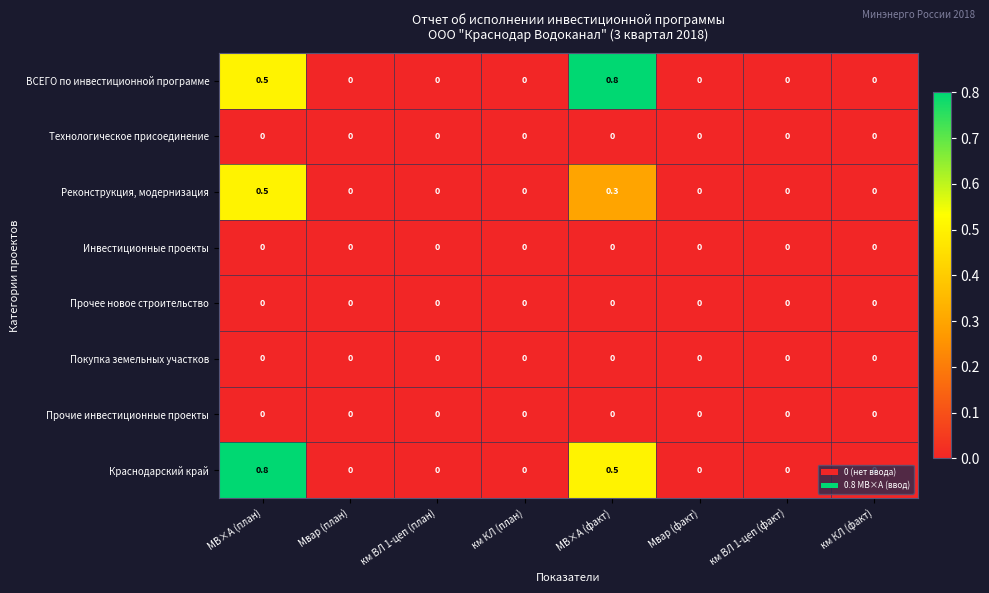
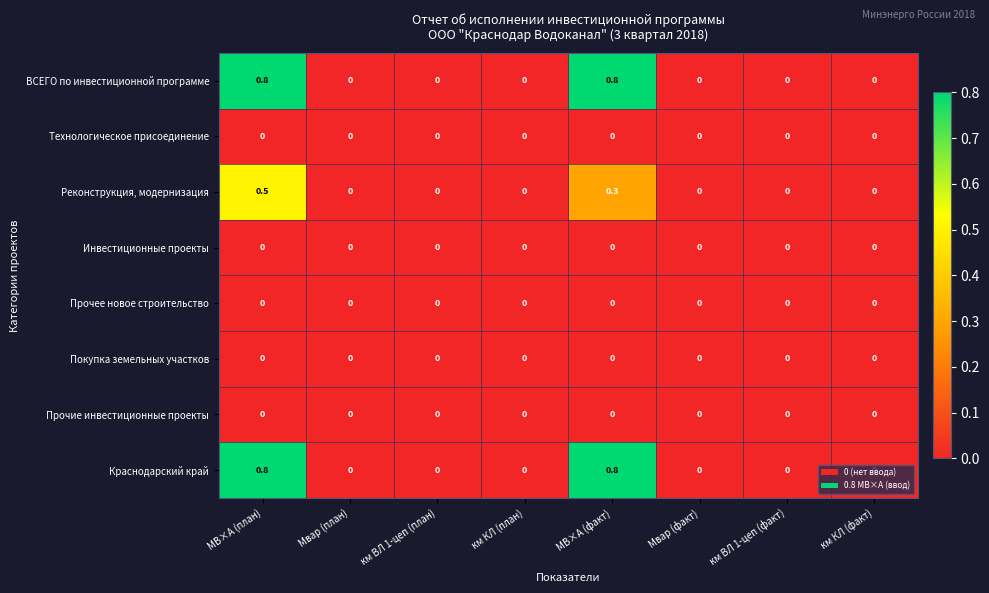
ВСЕГО по инвестиционной программе, МВ×А (план): 0.5 -> 0.8
Краснодарский край, МВ×А (факт): 0.5 -> 0.8
